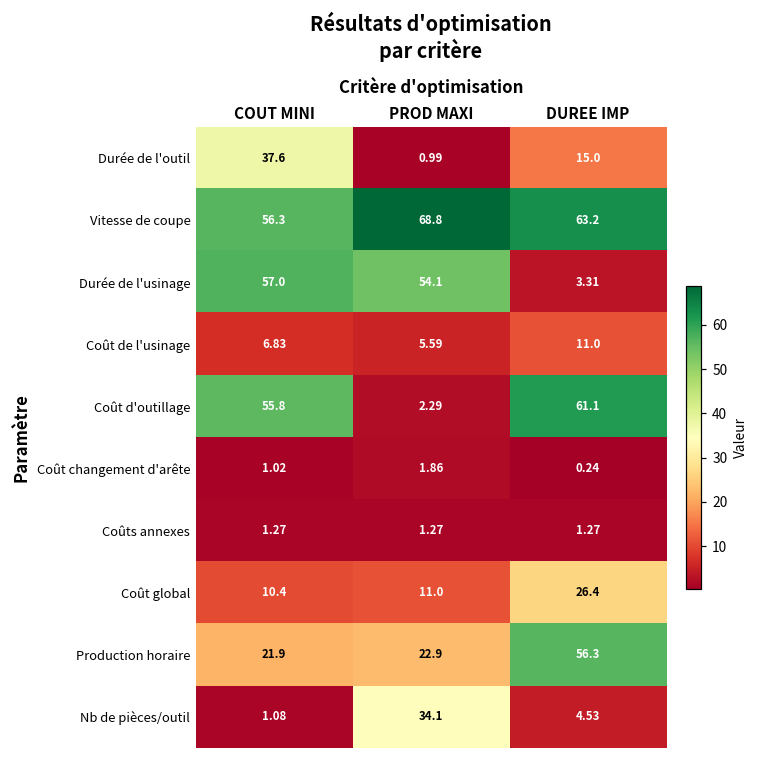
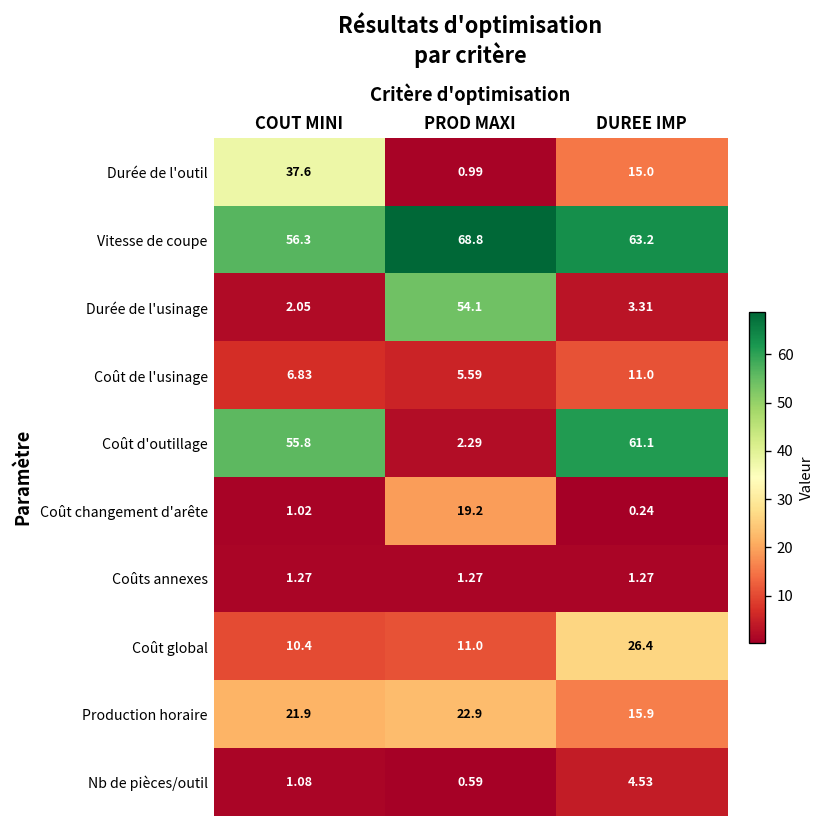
Durée de l'usinage, COUT MINI: 57.0 -> 2.05
Coût changement d'arête, PROD MAXI: 1.86 -> 19.2
Production horaire, DUREE IMP: 56.3 -> 15.9
Nb de pièces/outil, PROD MAXI: 34.1 -> 0.59
